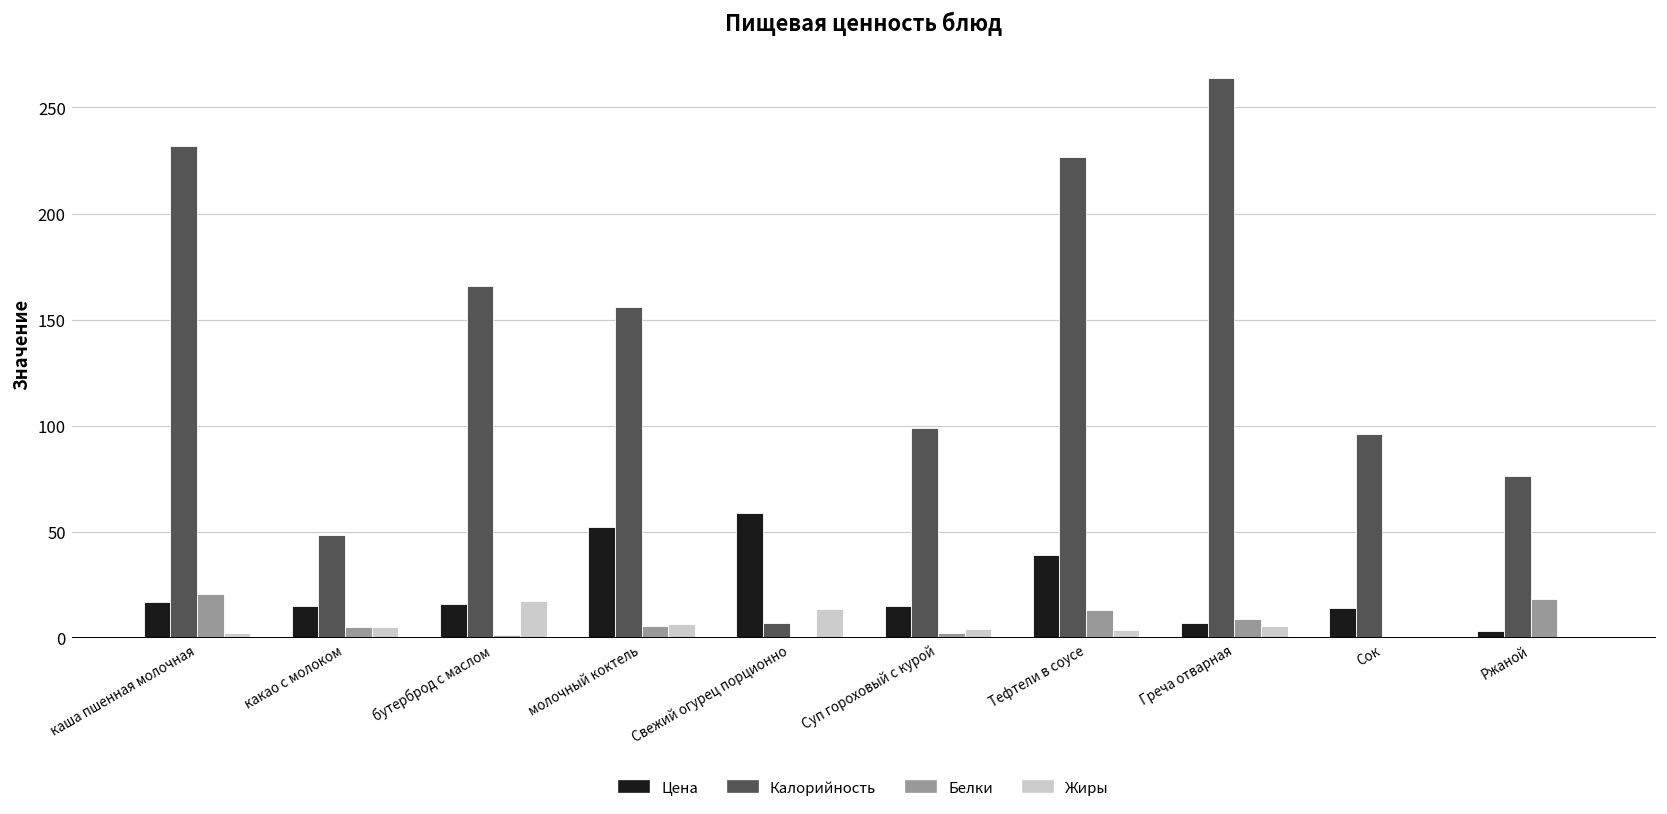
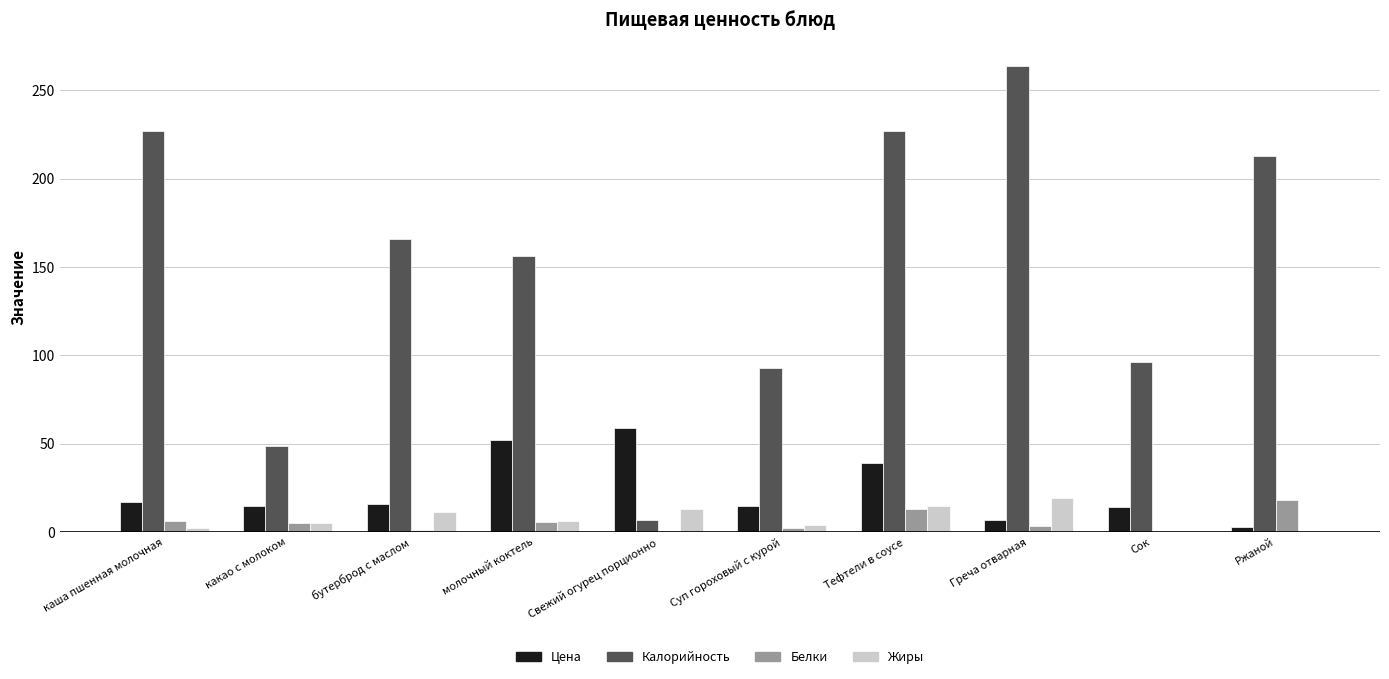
Калорийность, каша пшенная молочная: 232 -> 227
Белки, каша пшенная молочная: 21 -> 6
Жиры, бутерброд с маслом: 17 -> 11
Калорийность, Суп гороховый с курой: 99 -> 93
Жиры, Тефтели в соусе: 3 -> 15
Белки, Греча отварная: 9 -> 3
Жиры, Греча отварная: 5 -> 19
Калорийность, Ржаной: 76 -> 213
